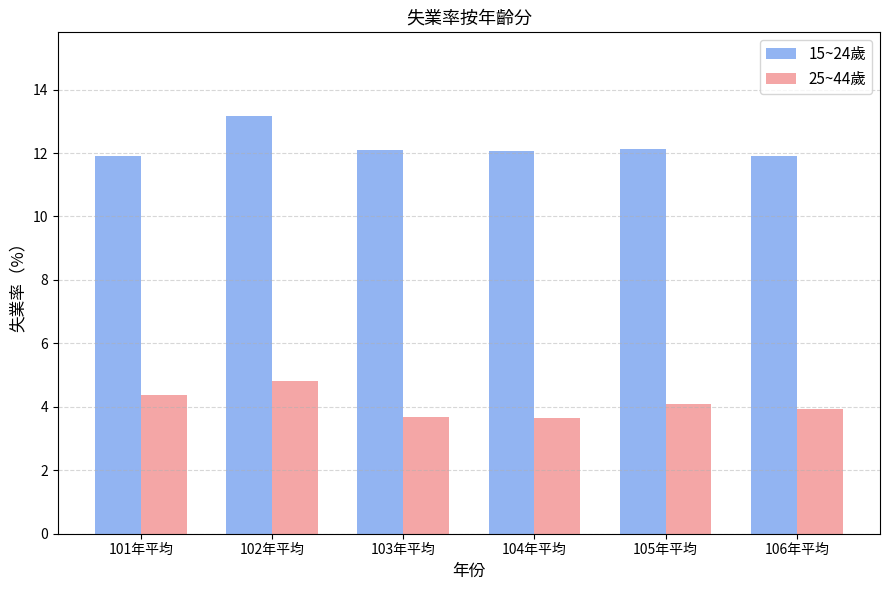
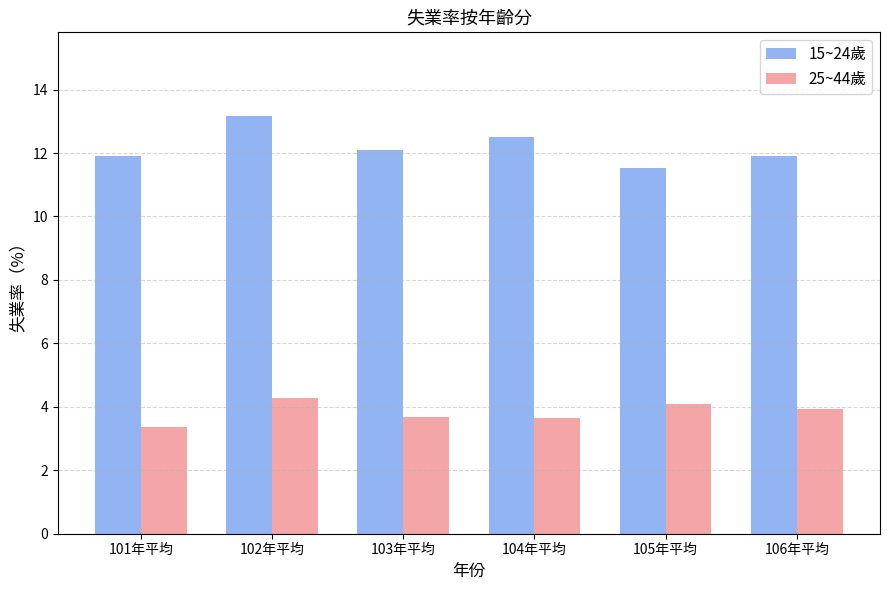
25~44歲, 101年平均: 4.4 -> 3.4
25~44歲, 102年平均: 4.8 -> 4.3
15~24歲, 104年平均: 12.1 -> 12.5
15~24歲, 105年平均: 12.1 -> 11.5
